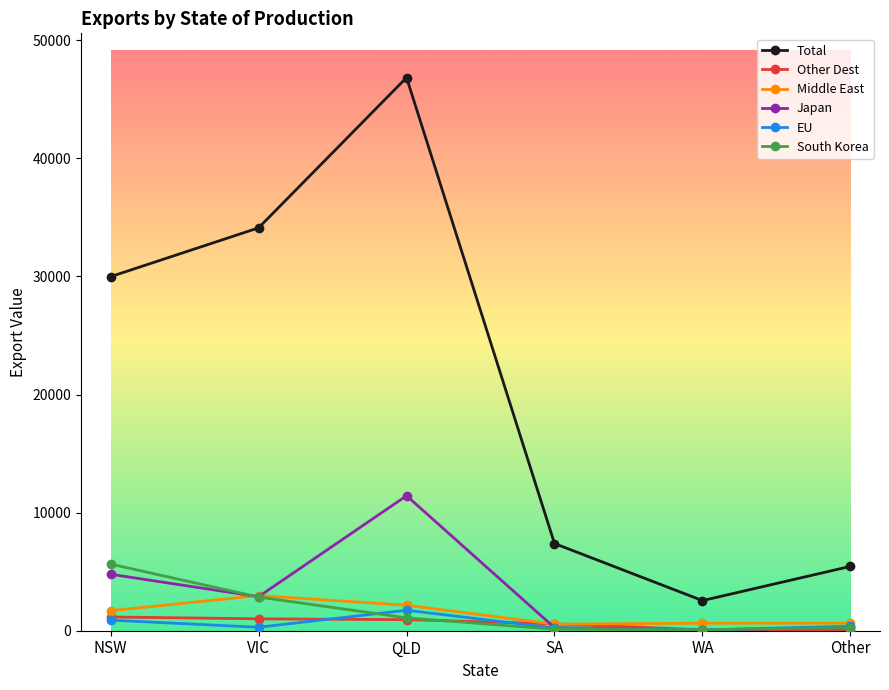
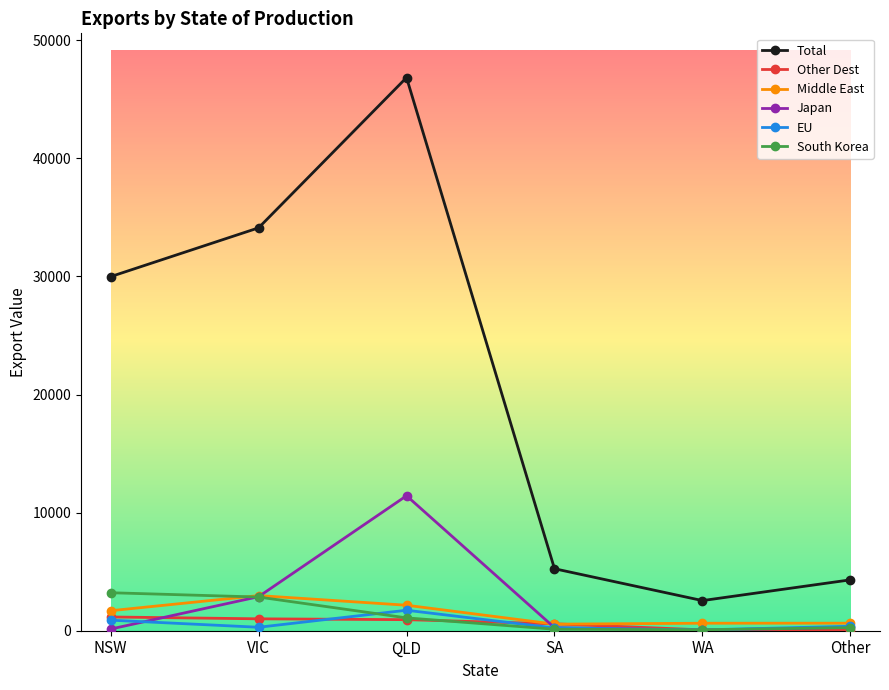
Japan, NSW: 4800 -> 100
South Korea, NSW: 5600 -> 3200
Total, SA: 7400 -> 5200
Total, Other: 5400 -> 4300
